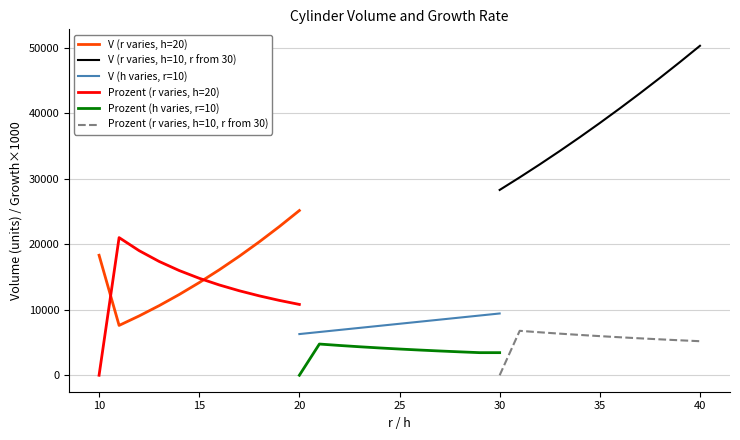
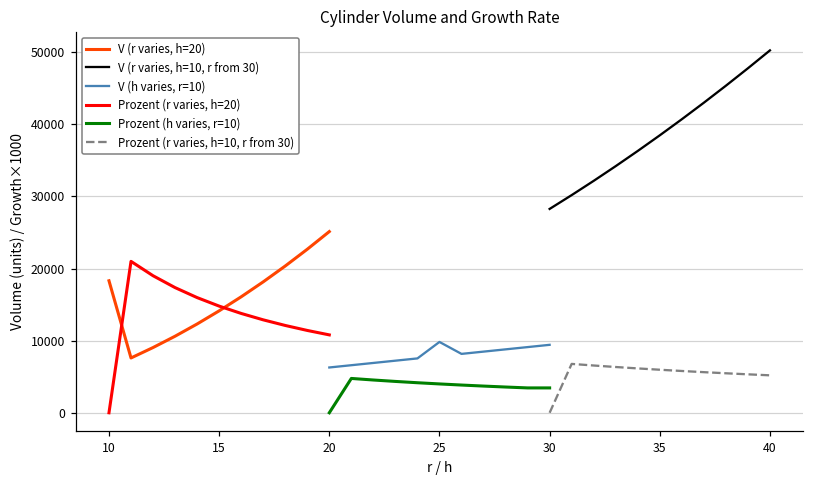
V (h varies, r=10), 25: 8000 -> 10000
